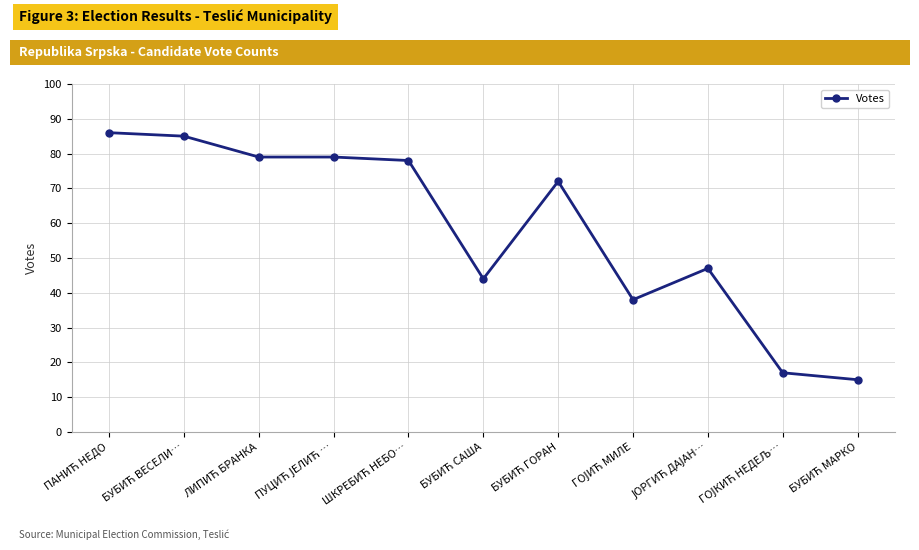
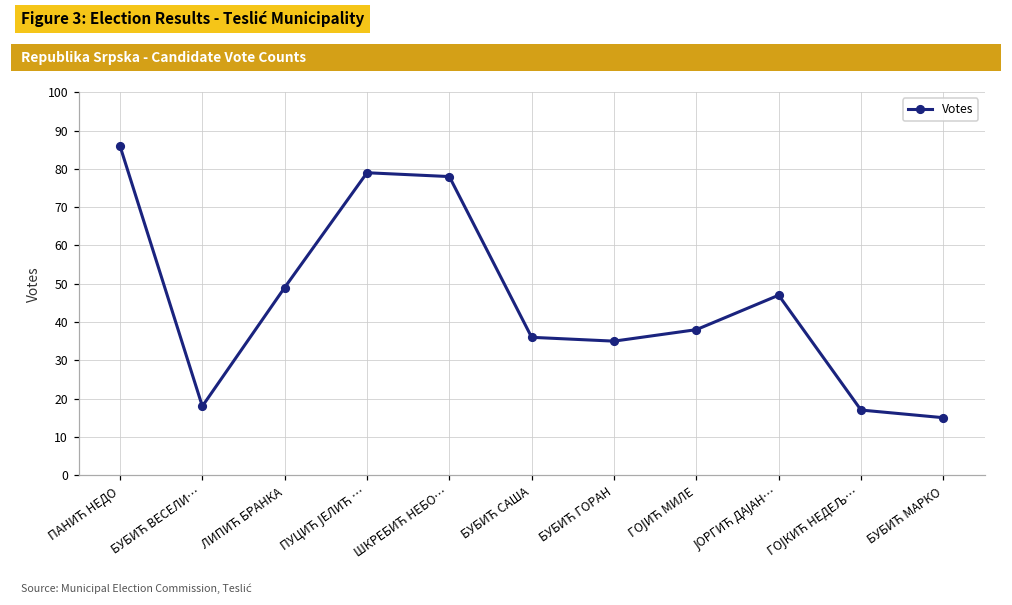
БУБИЋ ВЕСЕЛИ…: 85 -> 18
ЛИПИЋ БРАНКА: 79 -> 49
БУБИЋ САША: 44 -> 36
БУБИЋ ГОРАН: 72 -> 35
